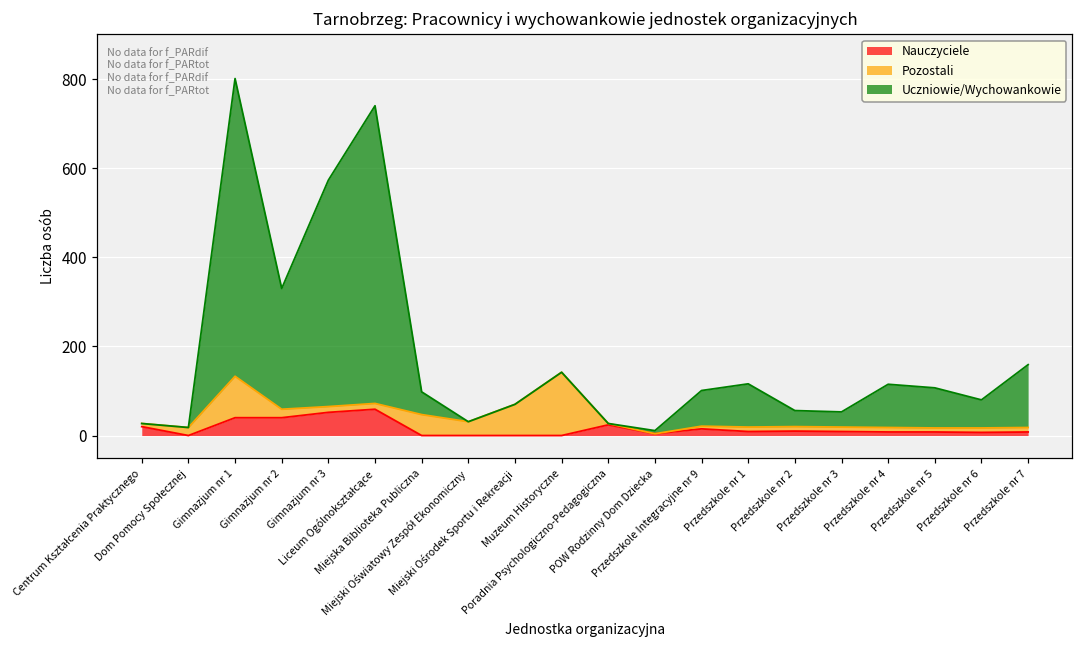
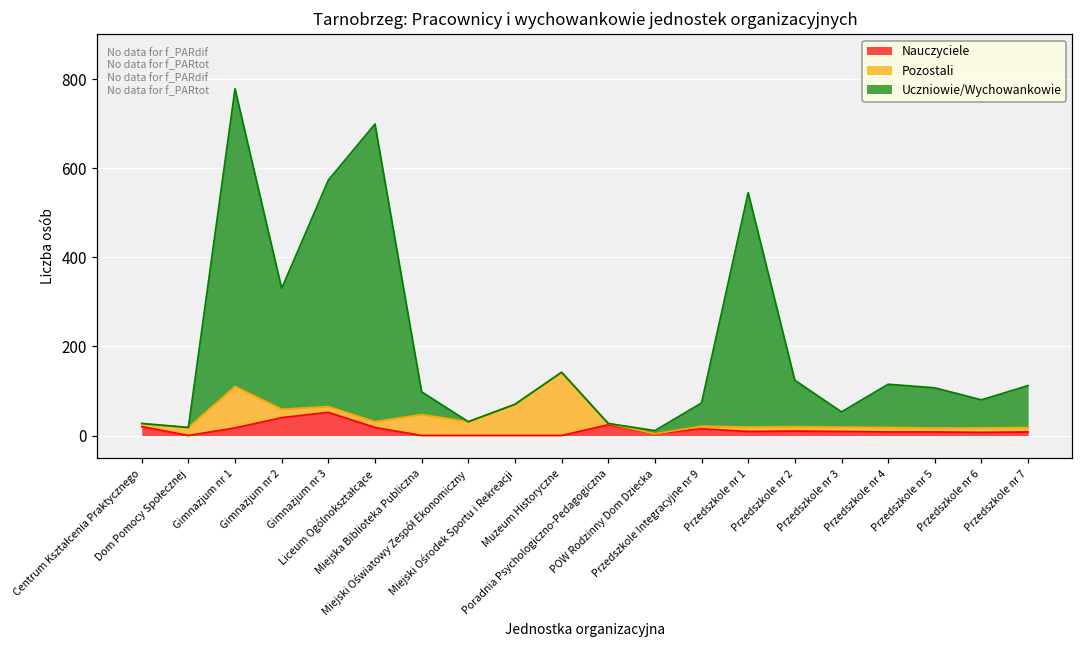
Nauczyciele, Gimnazjum nr 1: 40 -> 20
Nauczyciele, Liceum Ogólnokształcące: 60 -> 20
Uczniowie/Wychowankowie, Przedszkole Integracyjne nr 9: 80 -> 50
Uczniowie/Wychowankowie, Przedszkole nr 1: 100 -> 530
Uczniowie/Wychowankowie, Przedszkole nr 2: 40 -> 100
Uczniowie/Wychowankowie, Przedszkole nr 7: 140 -> 90
